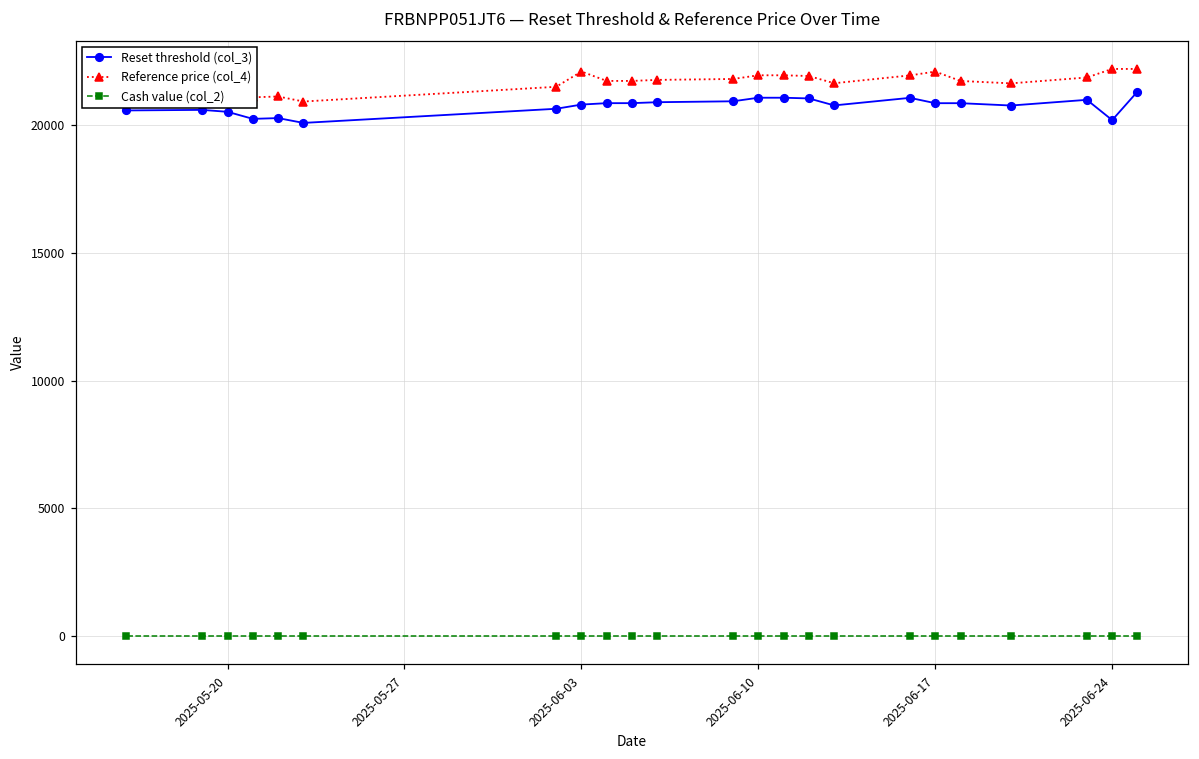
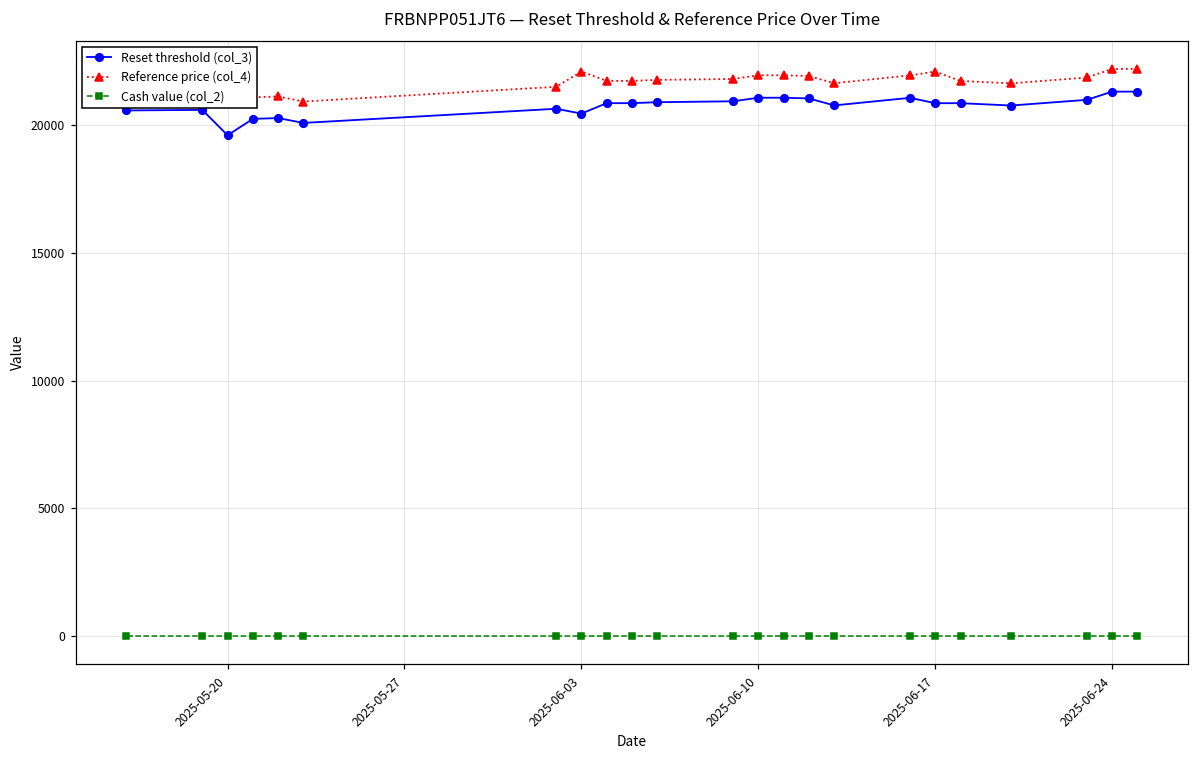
Reset threshold (col_3), 2025-05-20: 20500 -> 19600
Reset threshold (col_3), 2025-06-03: 20800 -> 20400
Reset threshold (col_3), 2025-06-24: 20200 -> 21300
